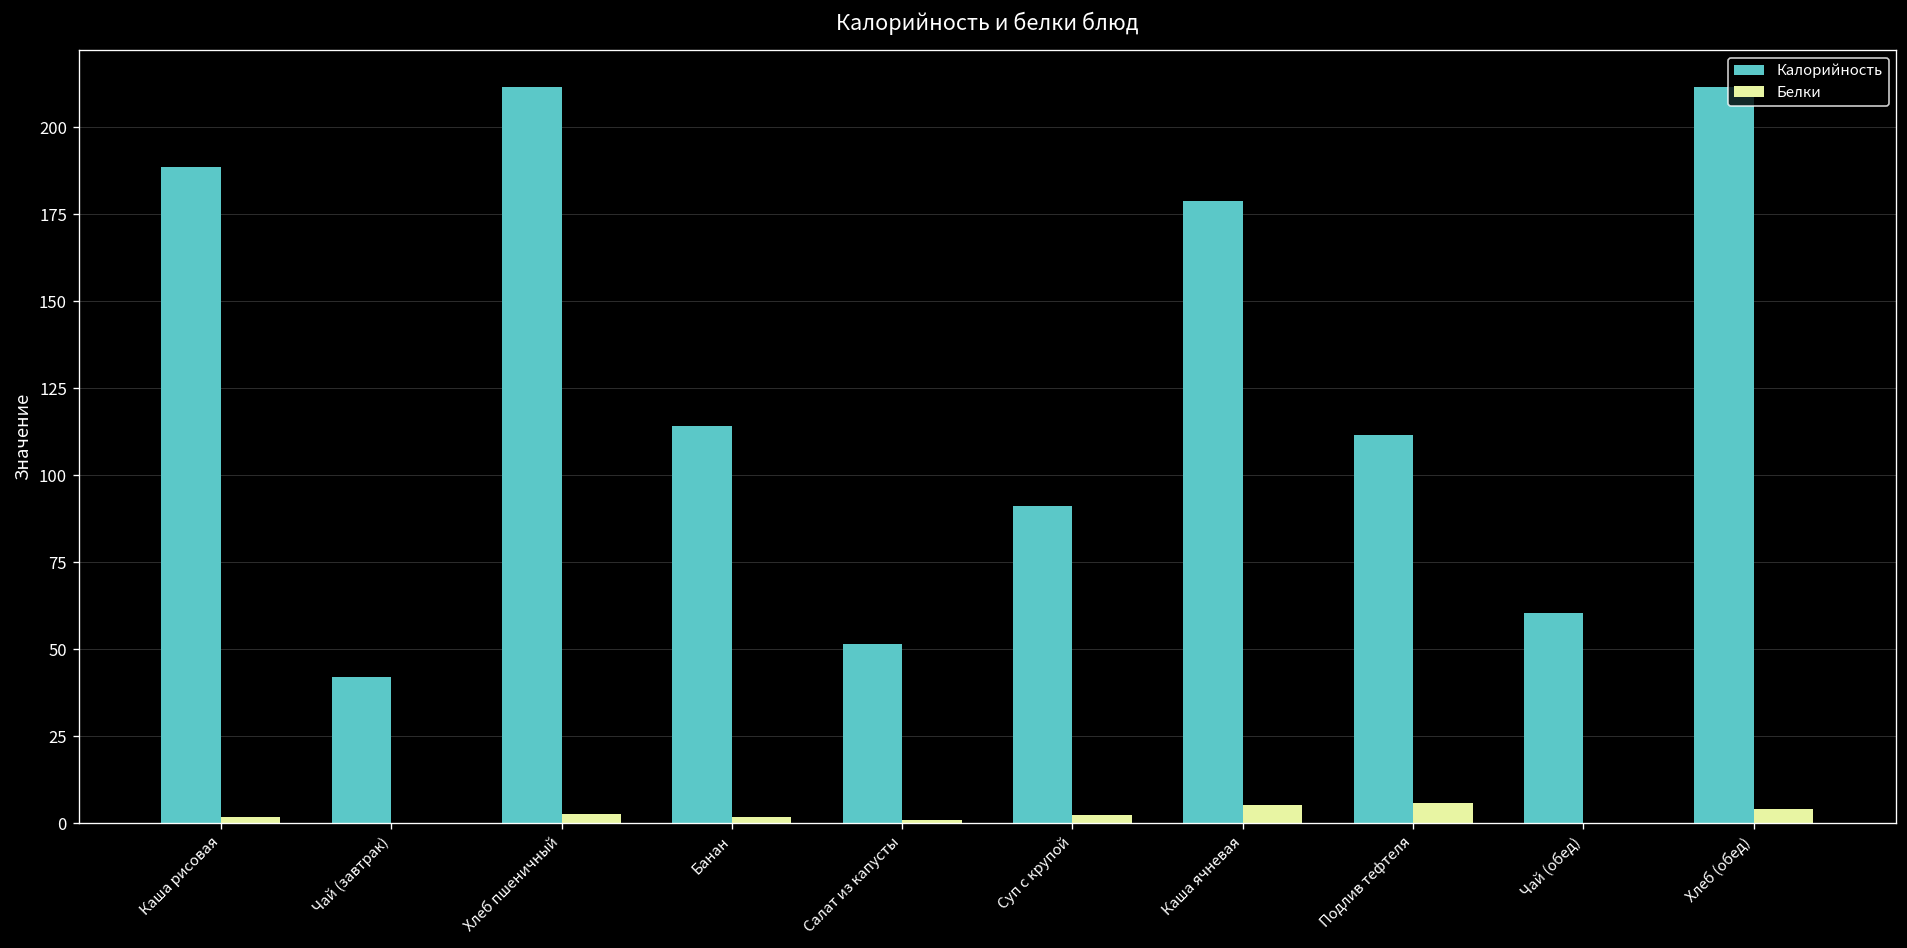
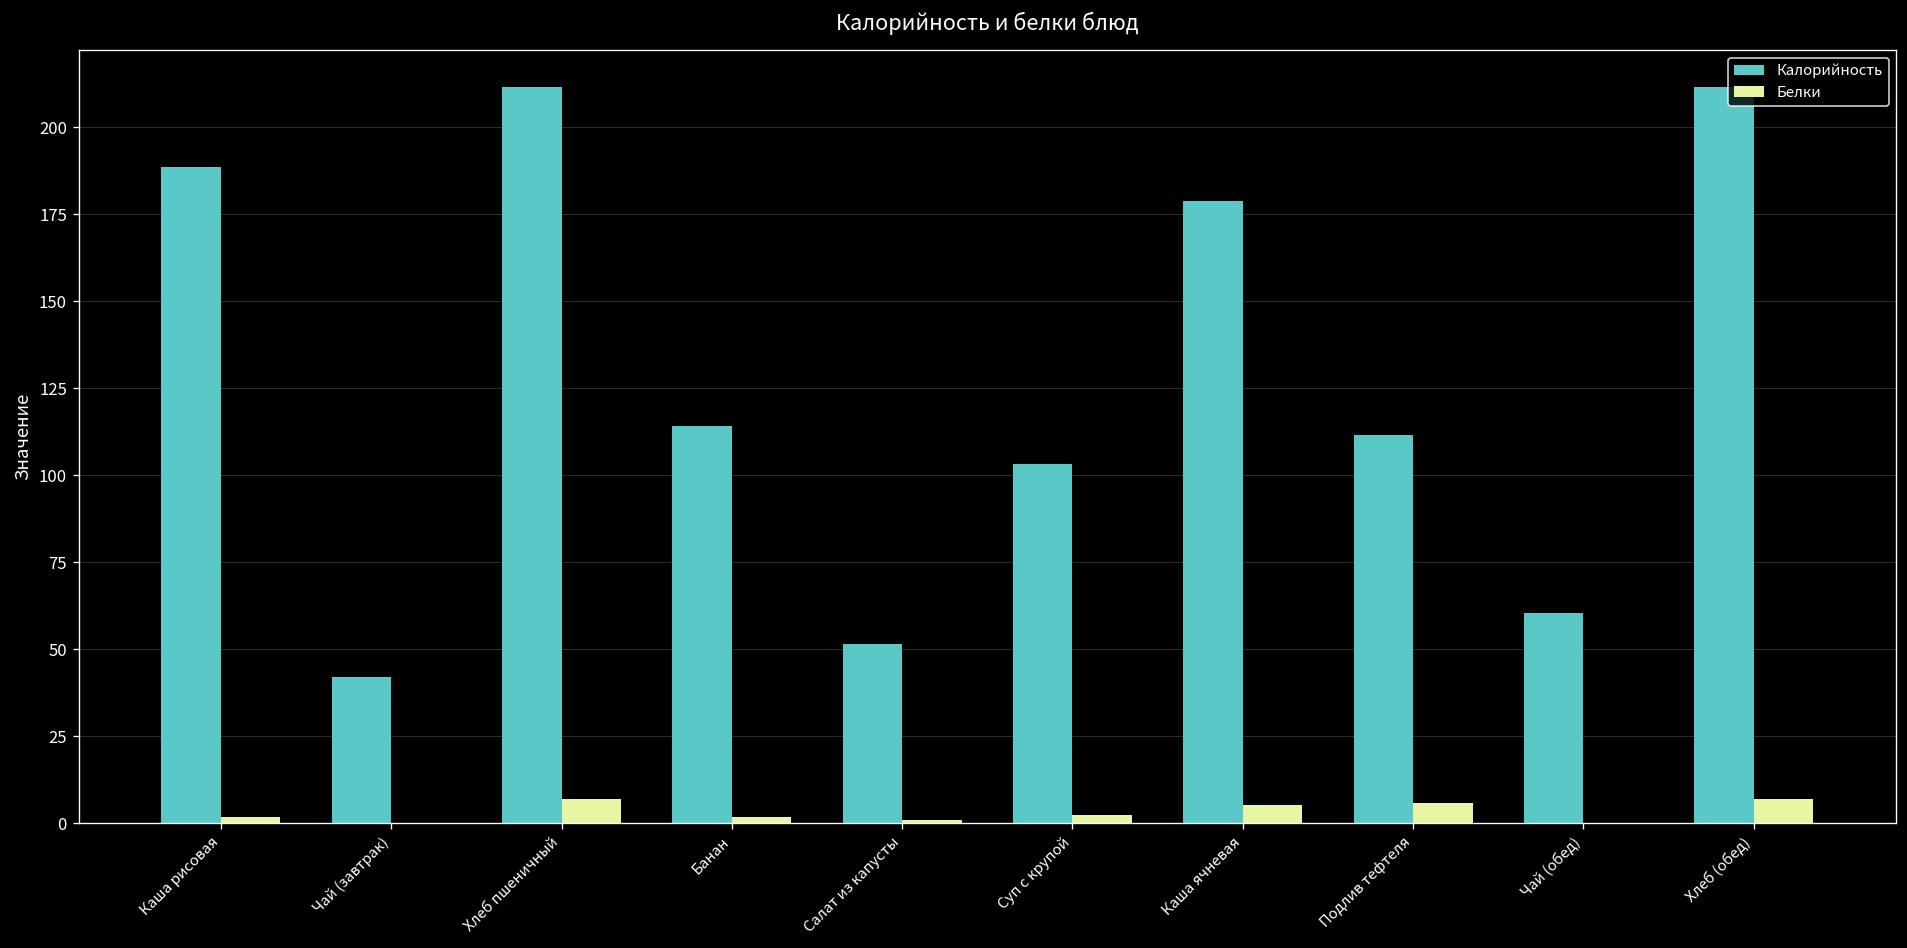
Белки, Хлеб пшеничный: 3 -> 7
Калорийность, Суп с крупой: 91 -> 103
Белки, Хлеб (обед): 4 -> 7
